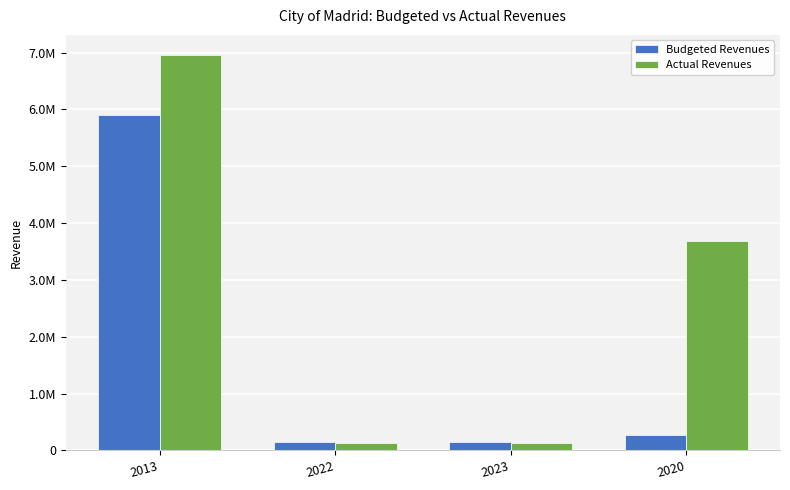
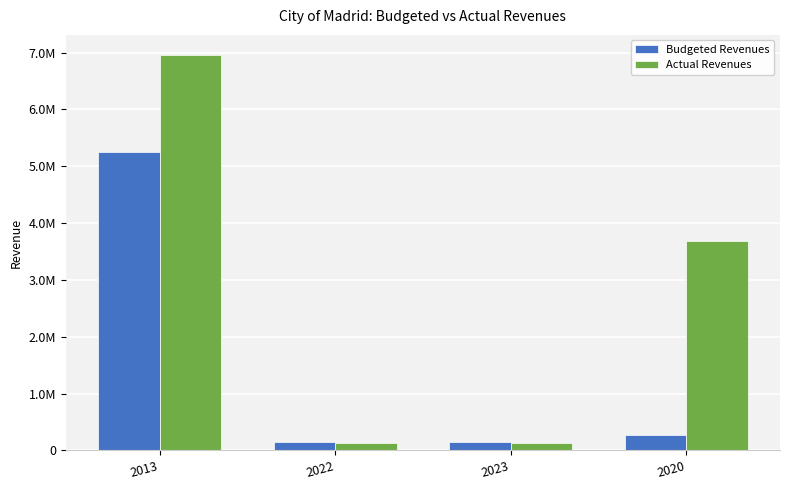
Budgeted Revenues, 2013: 5900000 -> 5200000
